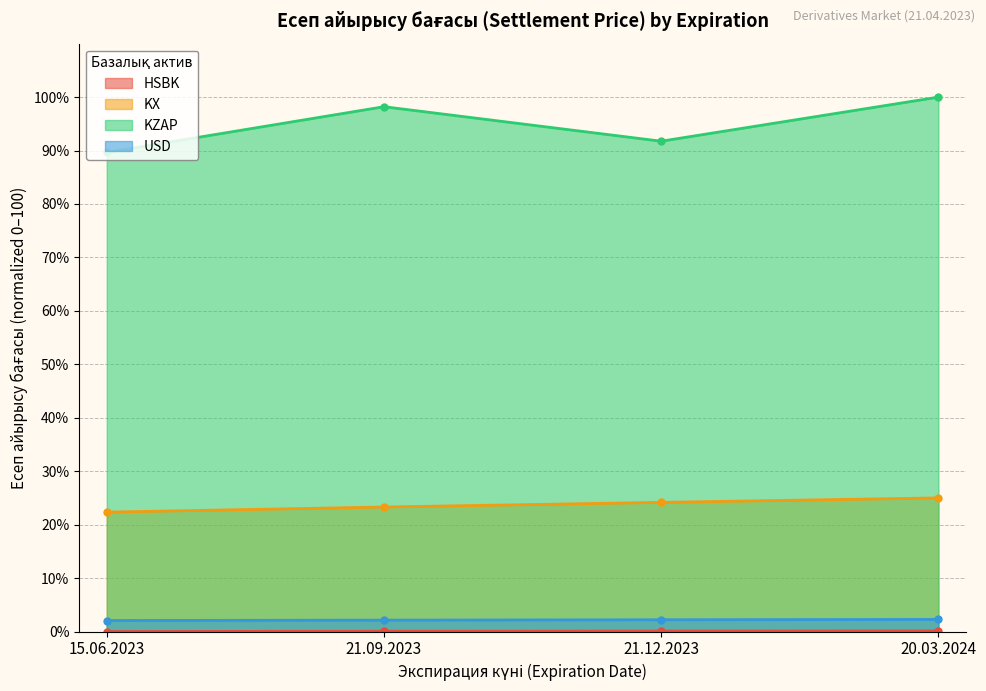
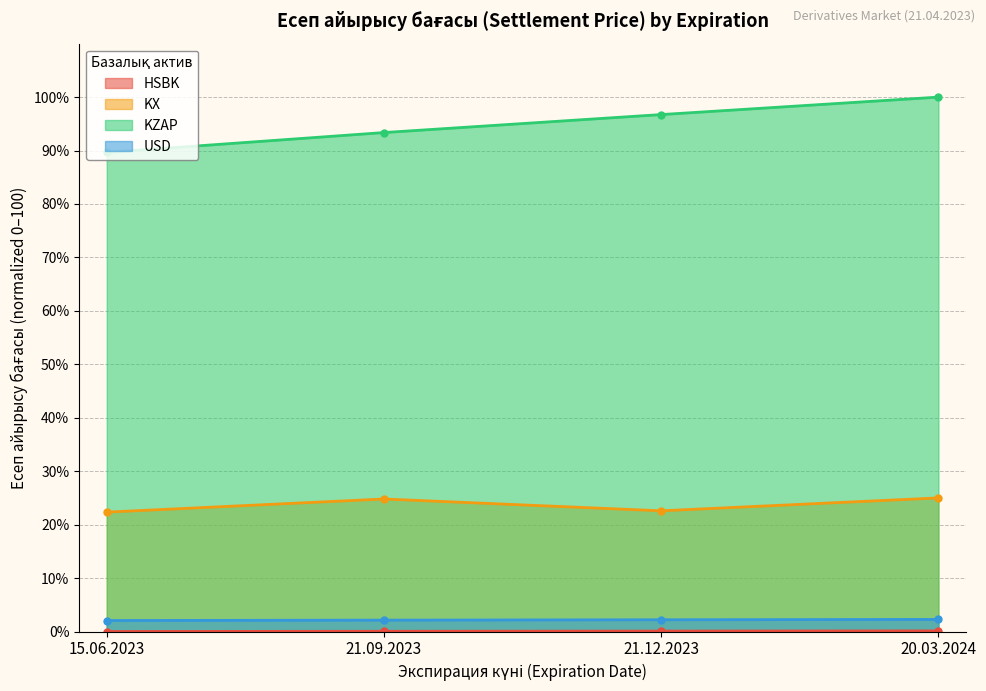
KX, 21.09.2023: 23% -> 25%
KZAP, 21.09.2023: 98% -> 93%
KX, 21.12.2023: 24% -> 23%
KZAP, 21.12.2023: 92% -> 97%
